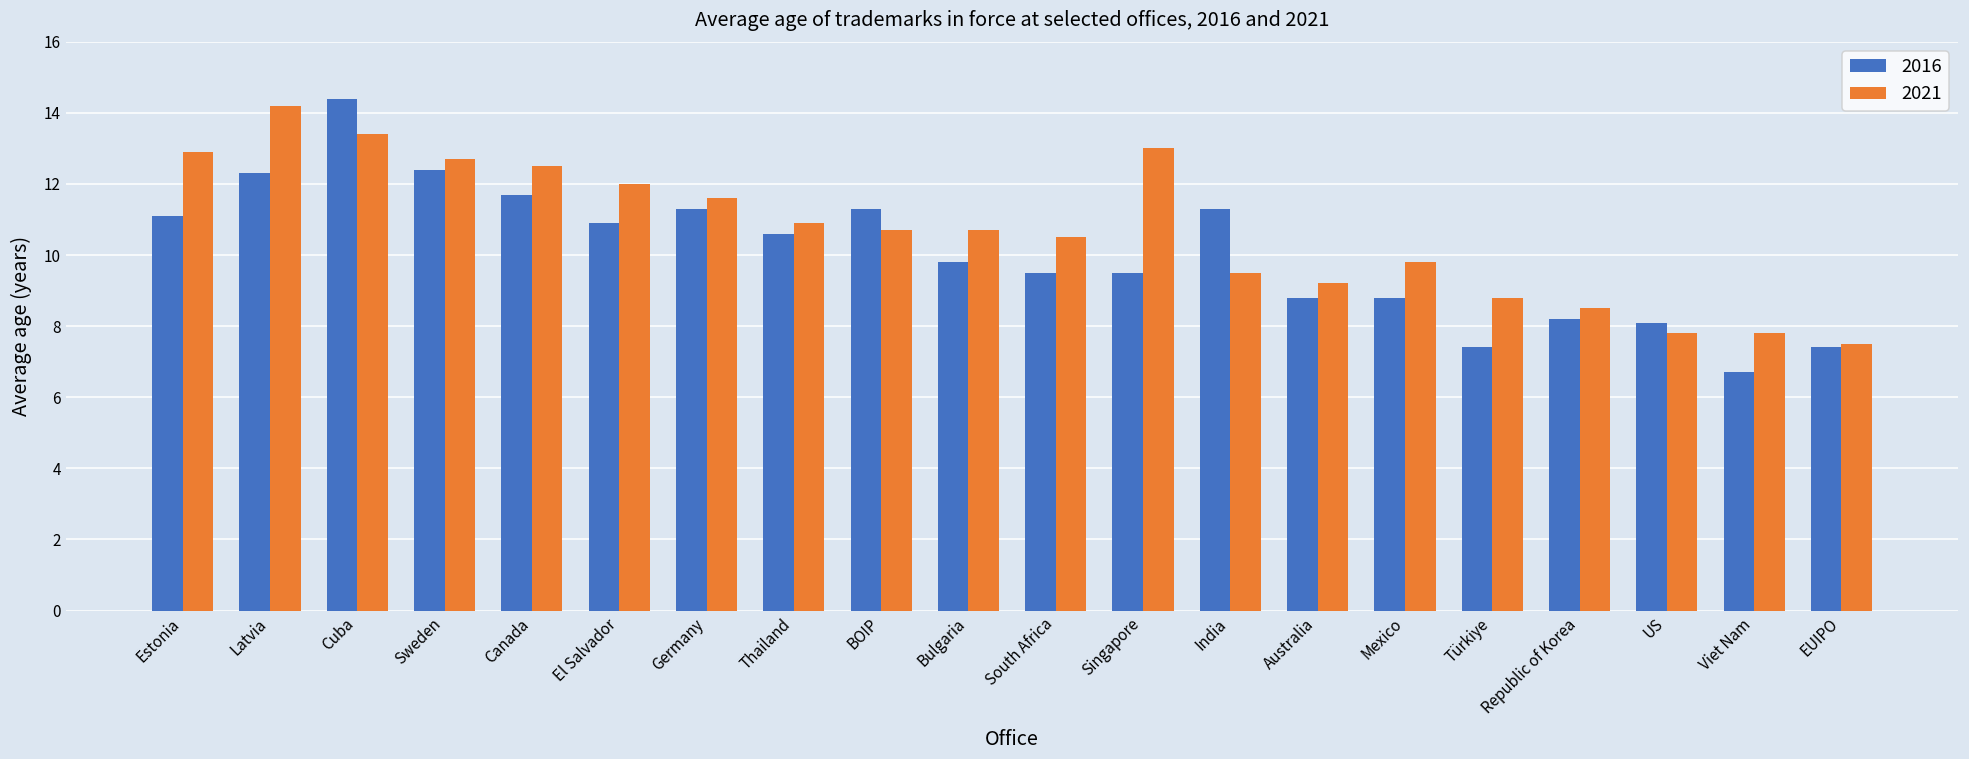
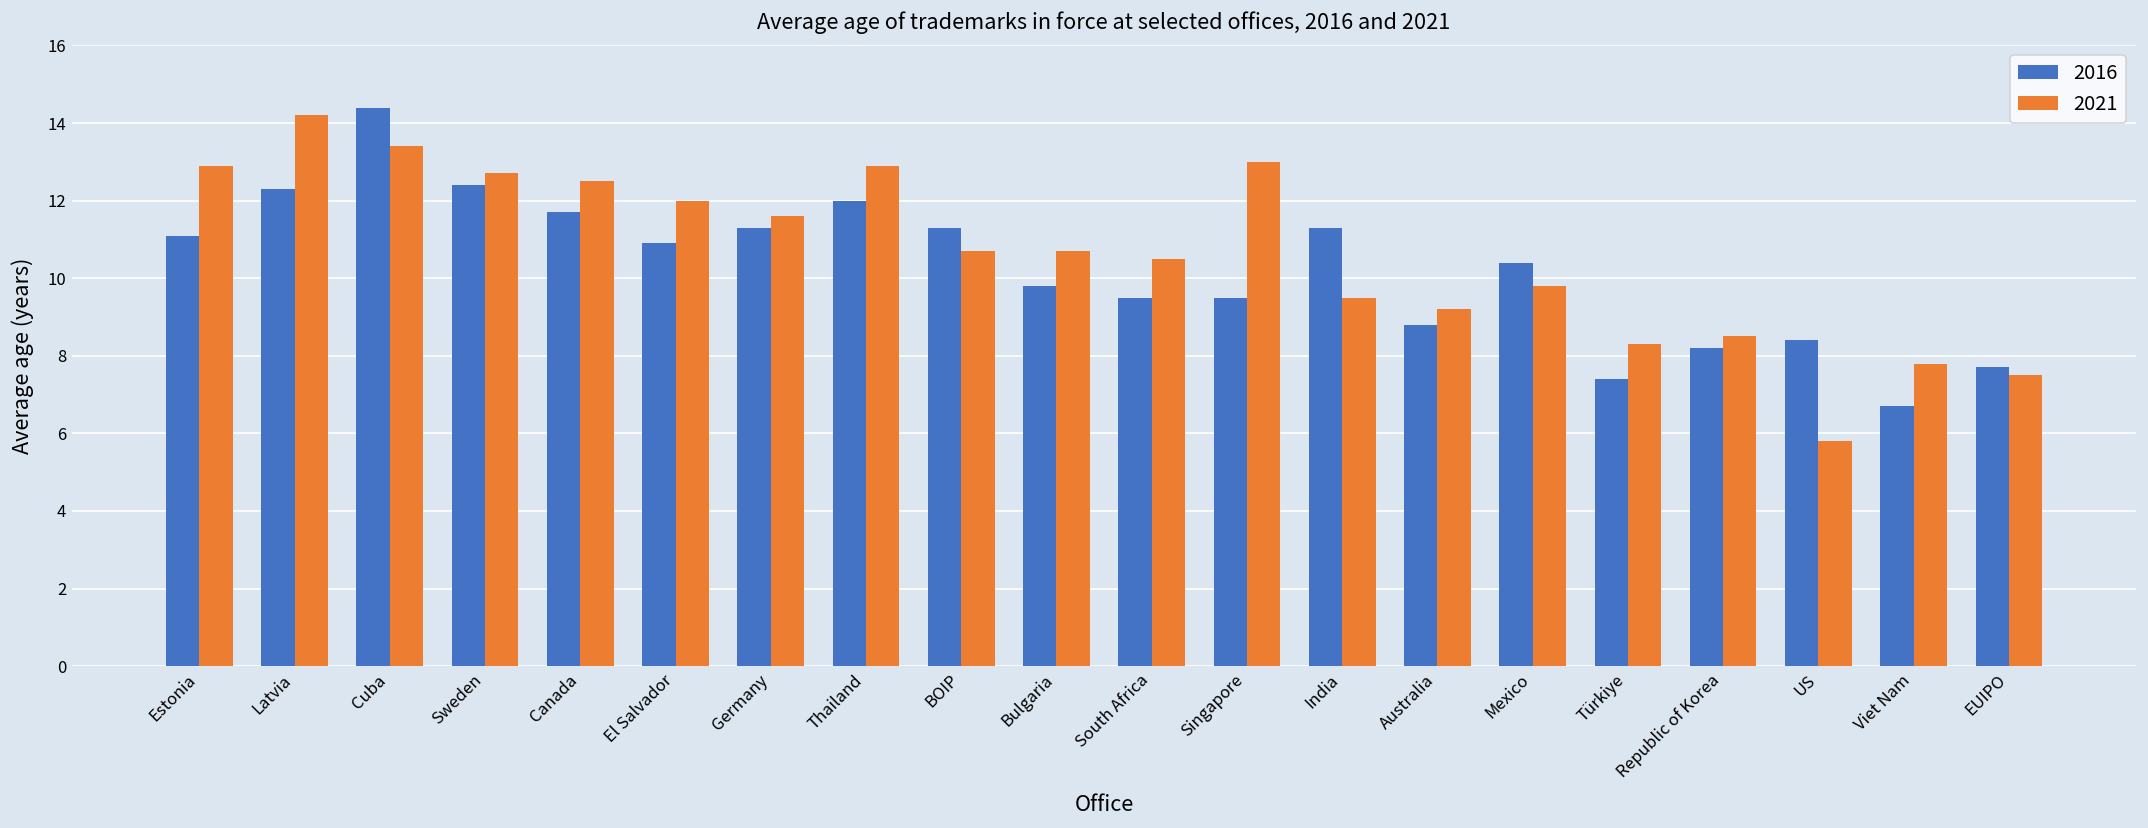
2016, Thailand: 10.6 -> 12.0
2021, Thailand: 10.9 -> 12.9
2016, Mexico: 8.8 -> 10.4
2021, Türkiye: 8.8 -> 8.3
2016, US: 8.1 -> 8.4
2021, US: 7.8 -> 5.8
2016, EUIPO: 7.4 -> 7.7
